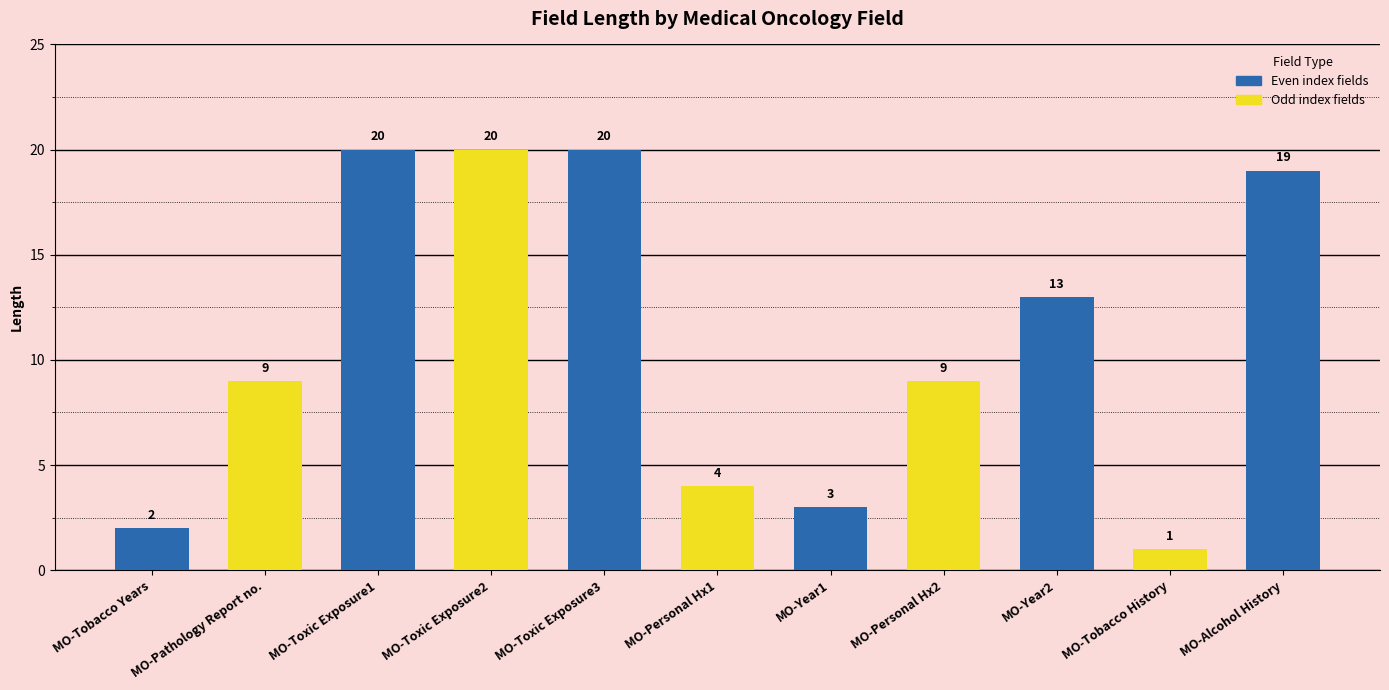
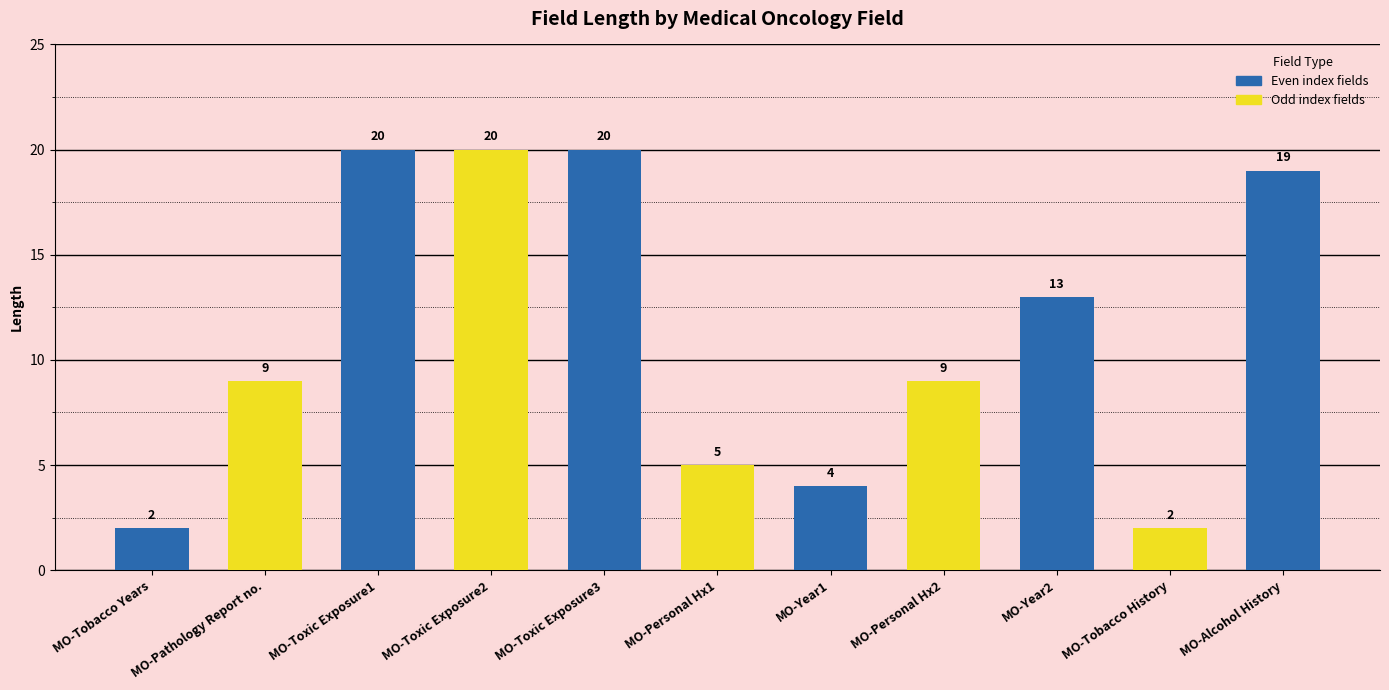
MO-Personal Hx1: 4 -> 5
MO-Year1: 3 -> 4
MO-Tobacco History: 1 -> 2
